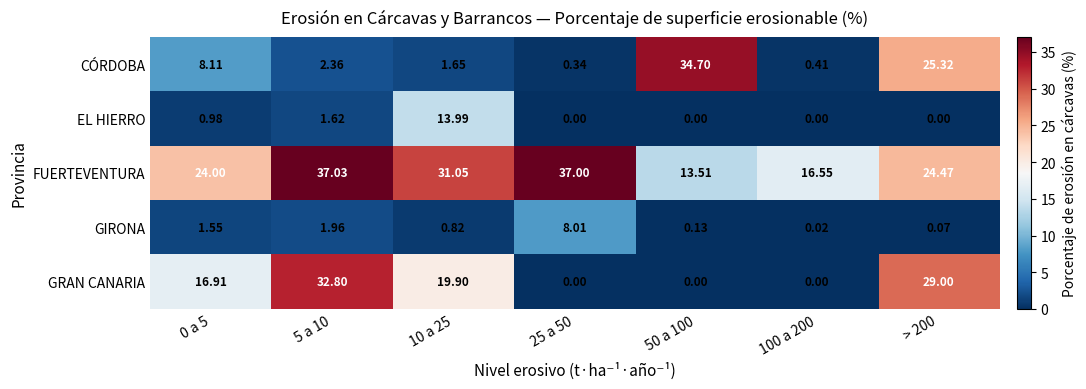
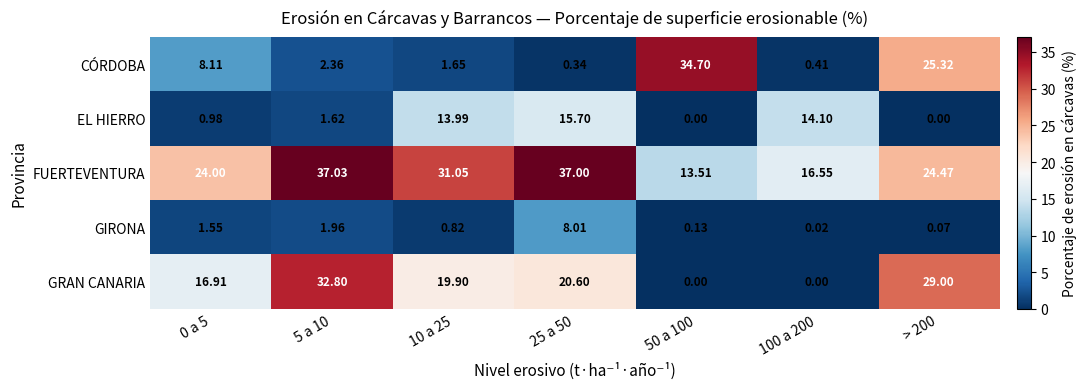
EL HIERRO, 25 a 50: 0.00 -> 15.70
EL HIERRO, 100 a 200: 0.00 -> 14.10
GRAN CANARIA, 25 a 50: 0.00 -> 20.60
